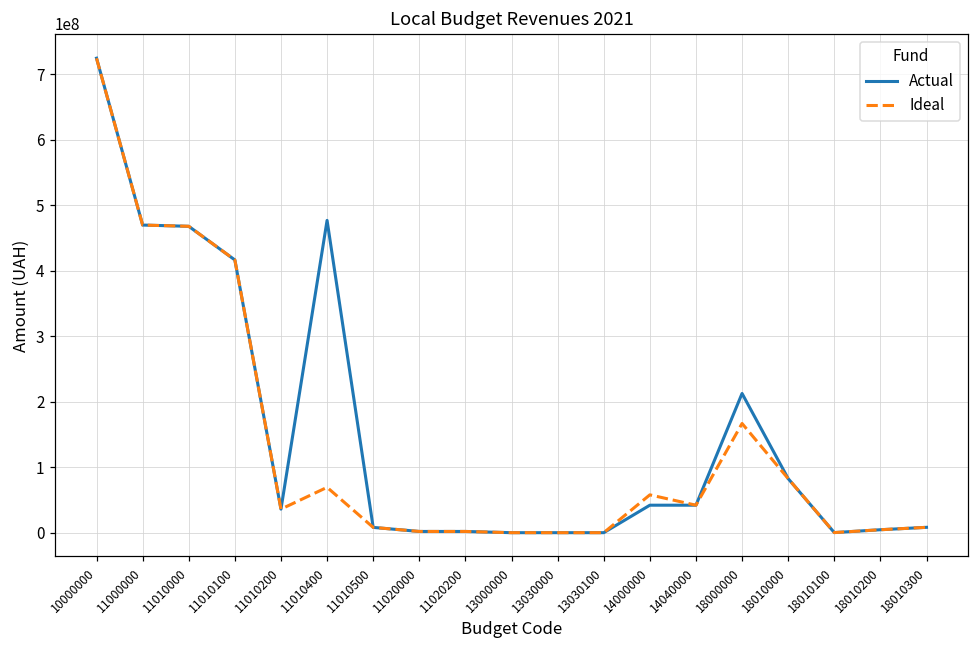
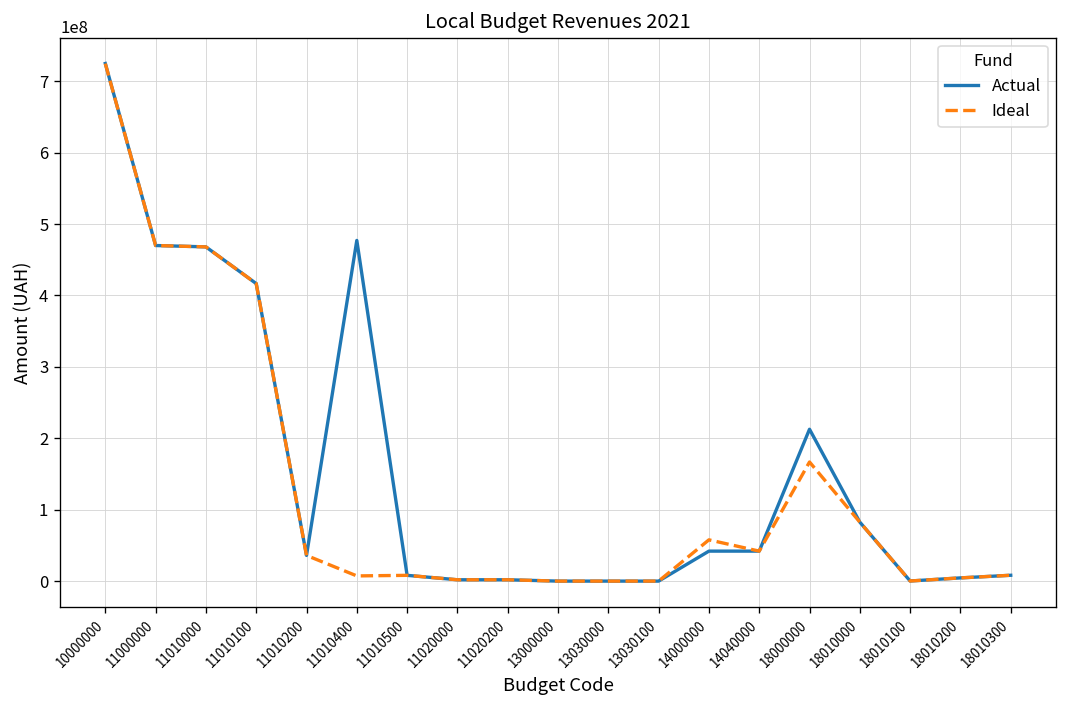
Ideal, 11010400: 70000000 -> 10000000
